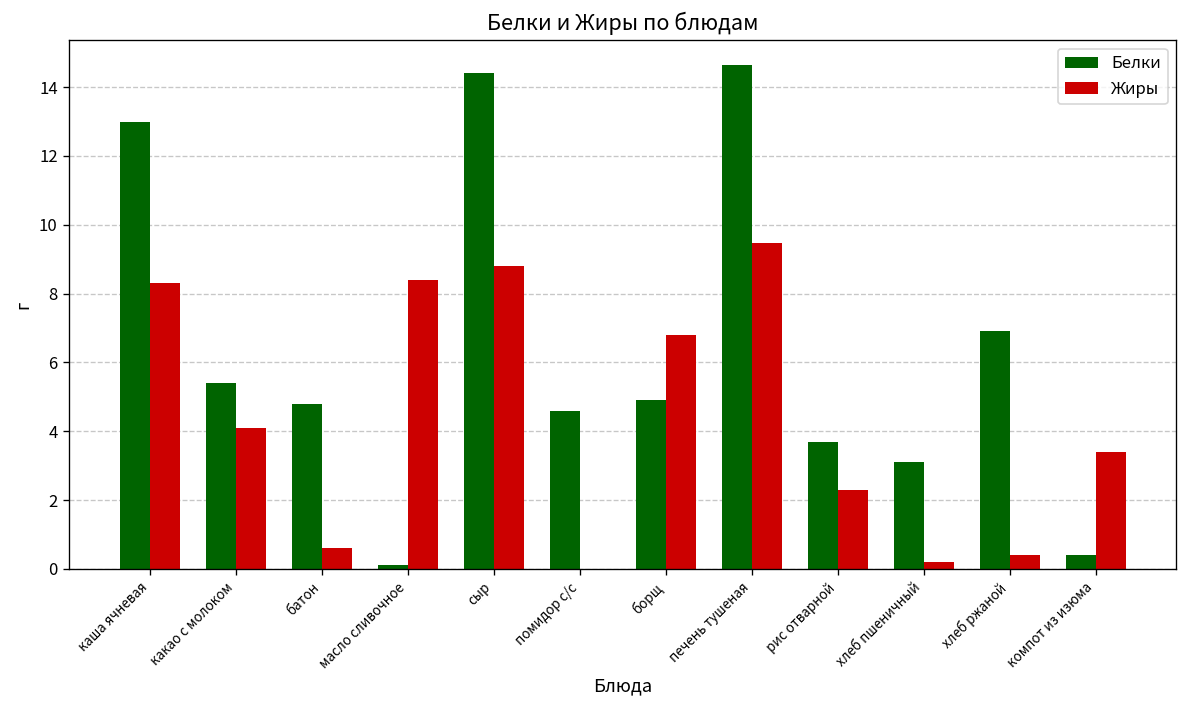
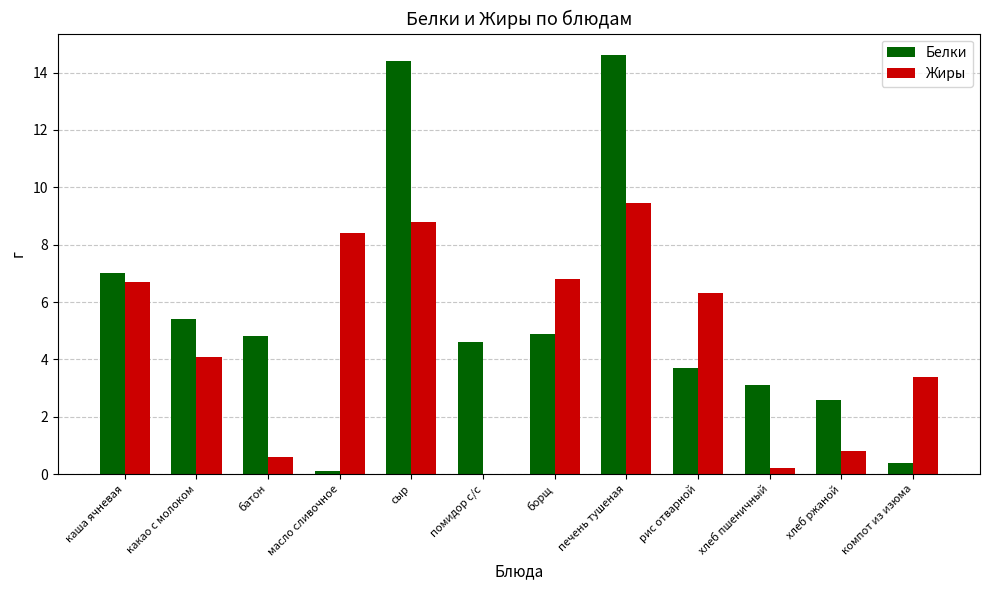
Белки, каша ячневая: 13 -> 7
Жиры, каша ячневая: 8.3 -> 6.7
Жиры, рис отварной: 2.3 -> 6.3
Белки, хлеб ржаной: 6.9 -> 2.6
Жиры, хлеб ржаной: 0.4 -> 0.8
